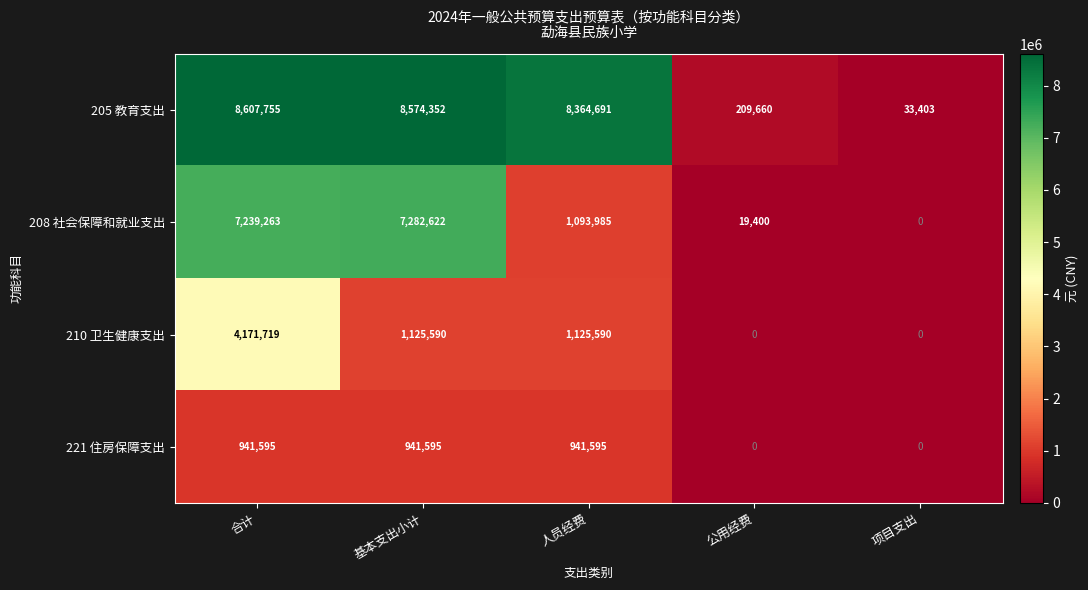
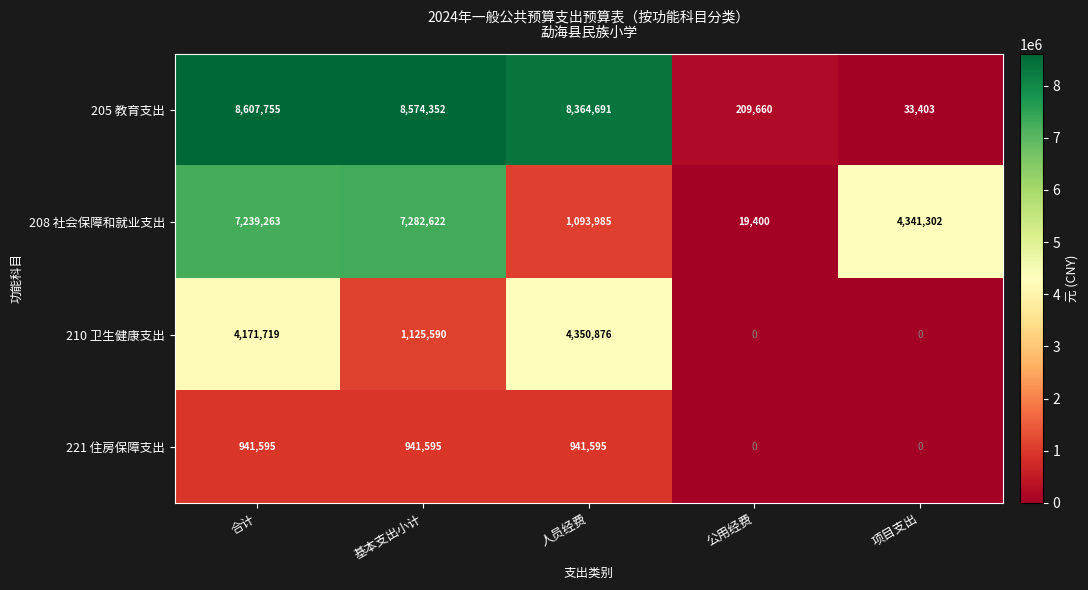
208 社会保障和就业支出, 项目支出: 0 -> 4,341,302
210 卫生健康支出, 人员经费: 1,125,590 -> 4,350,876
